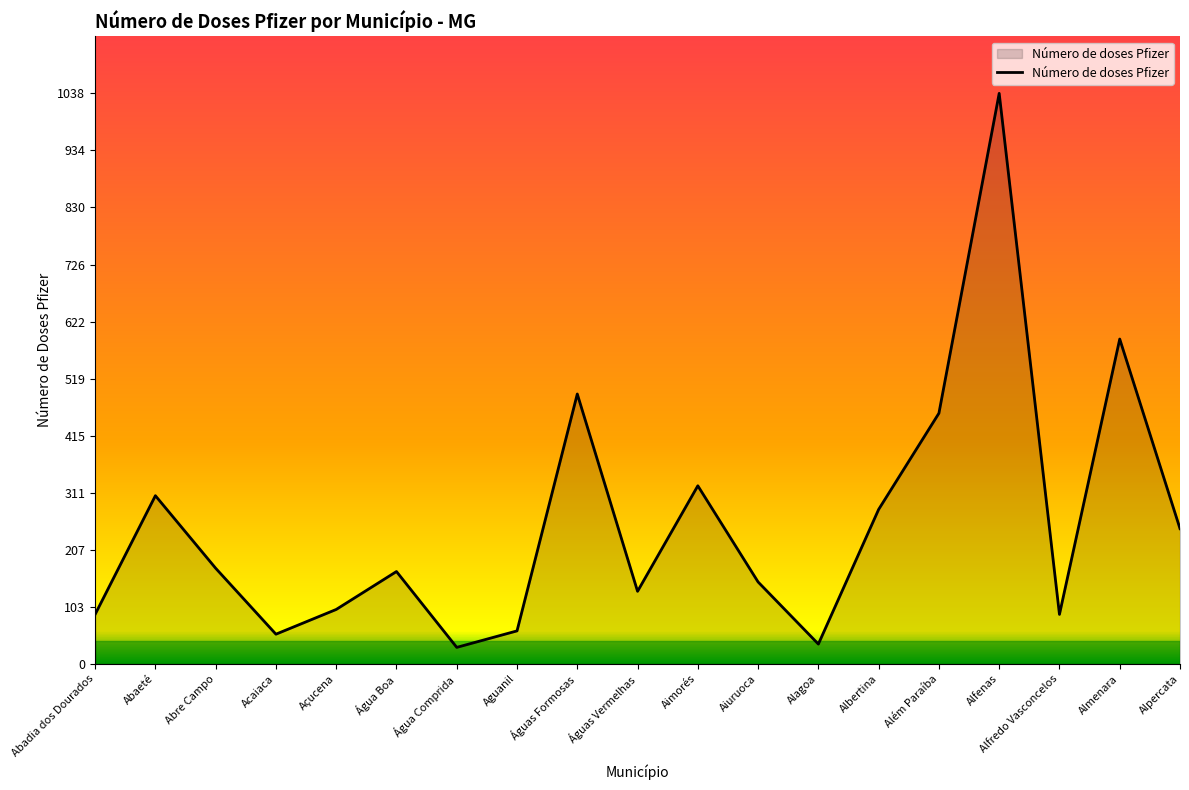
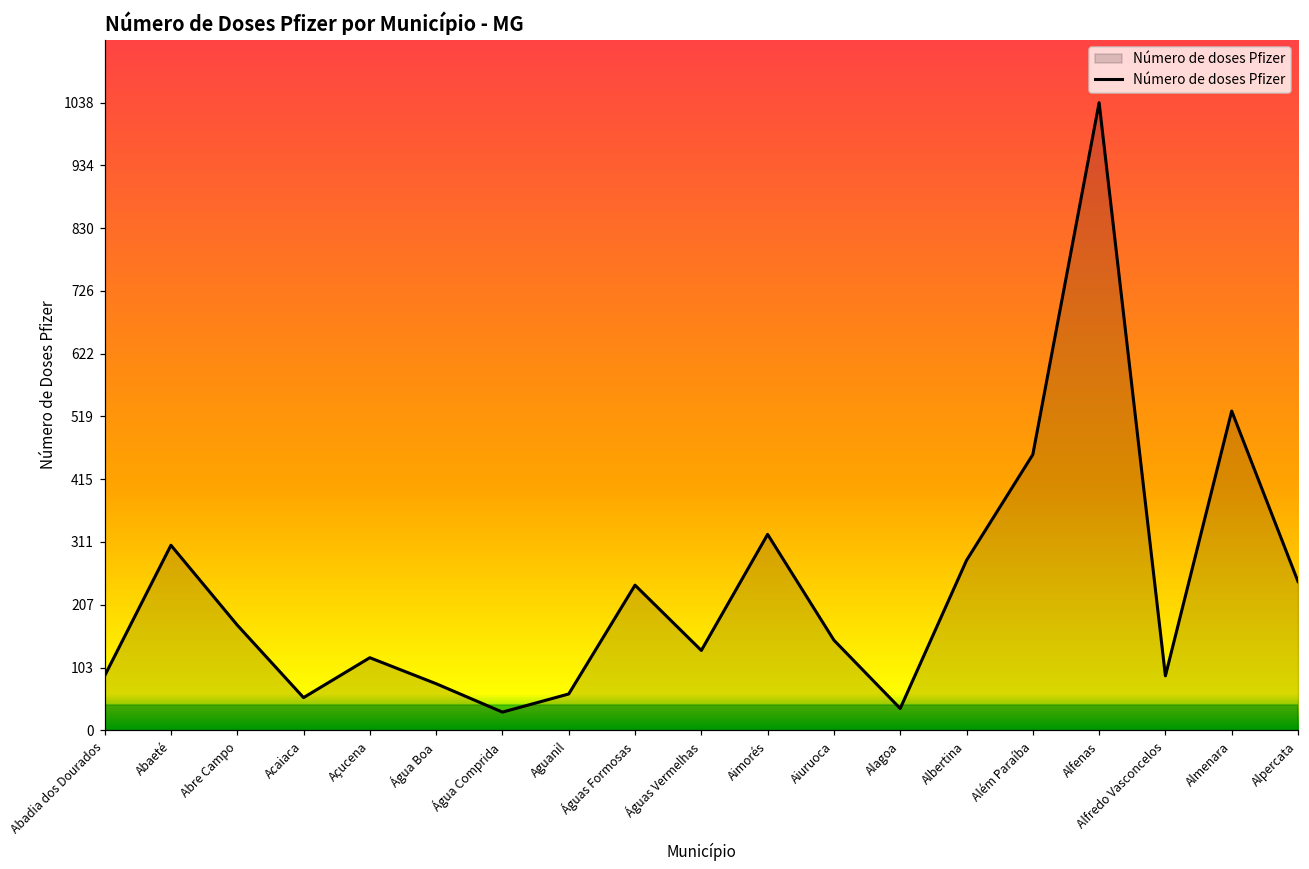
Açucena: 100 -> 120
Água Boa: 170 -> 80
Águas Formosas: 490 -> 240
Almenara: 590 -> 530
